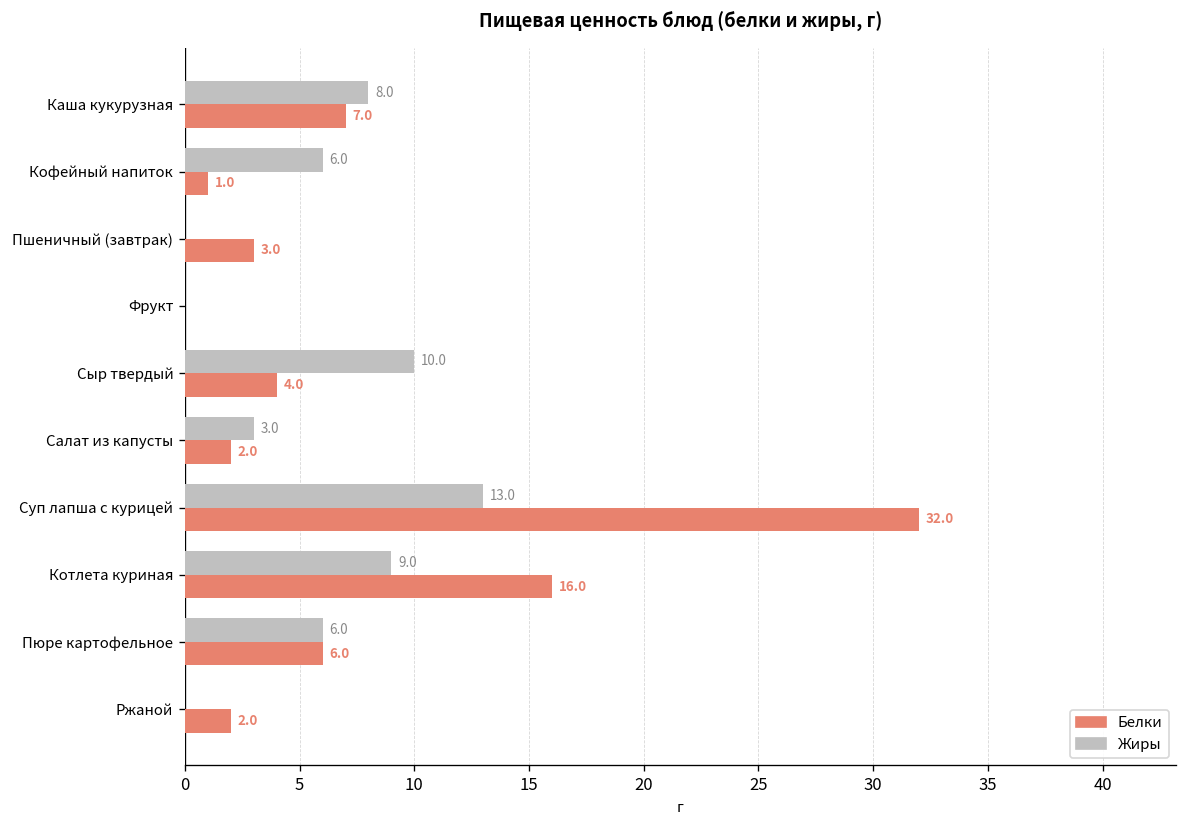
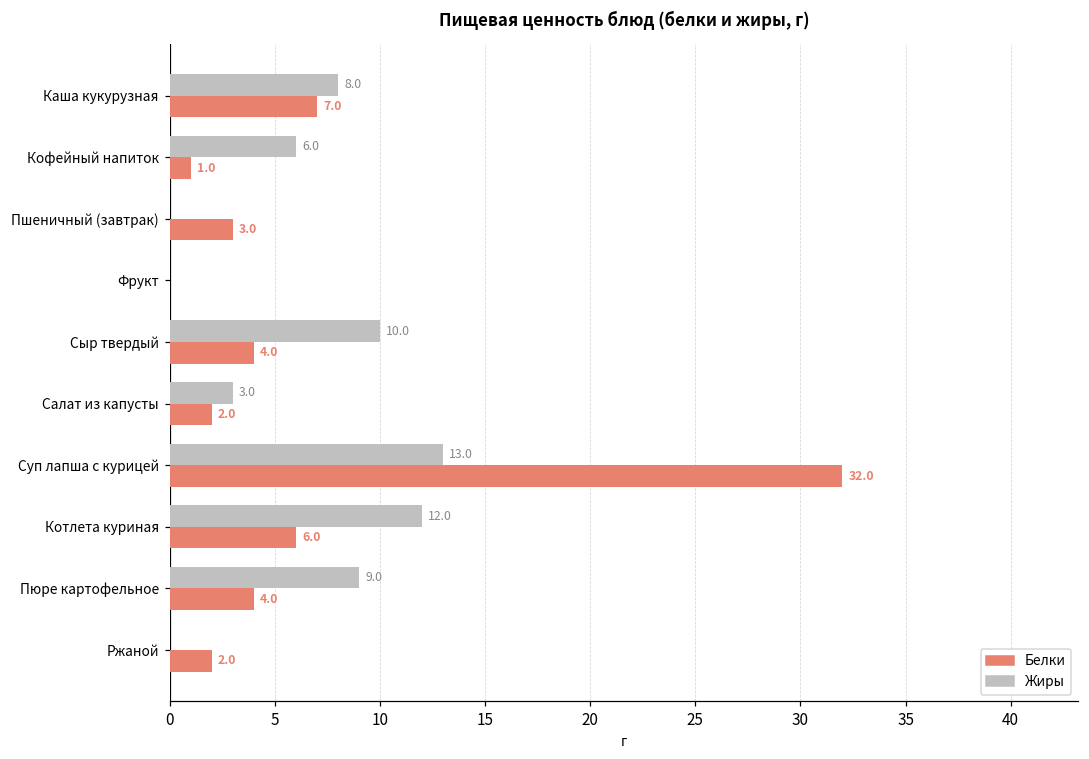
Жиры, Котлета куриная: 9.0 -> 12.0
Белки, Котлета куриная: 16.0 -> 6.0
Жиры, Пюре картофельное: 6.0 -> 9.0
Белки, Пюре картофельное: 6.0 -> 4.0
